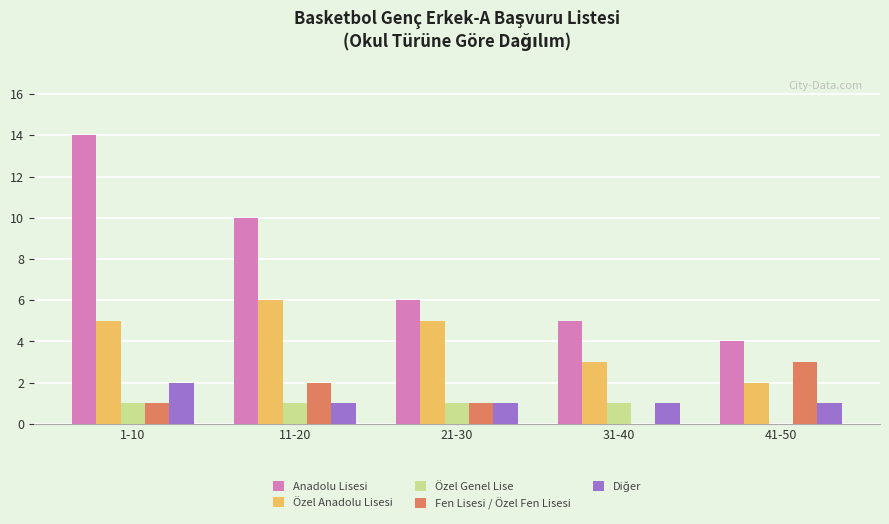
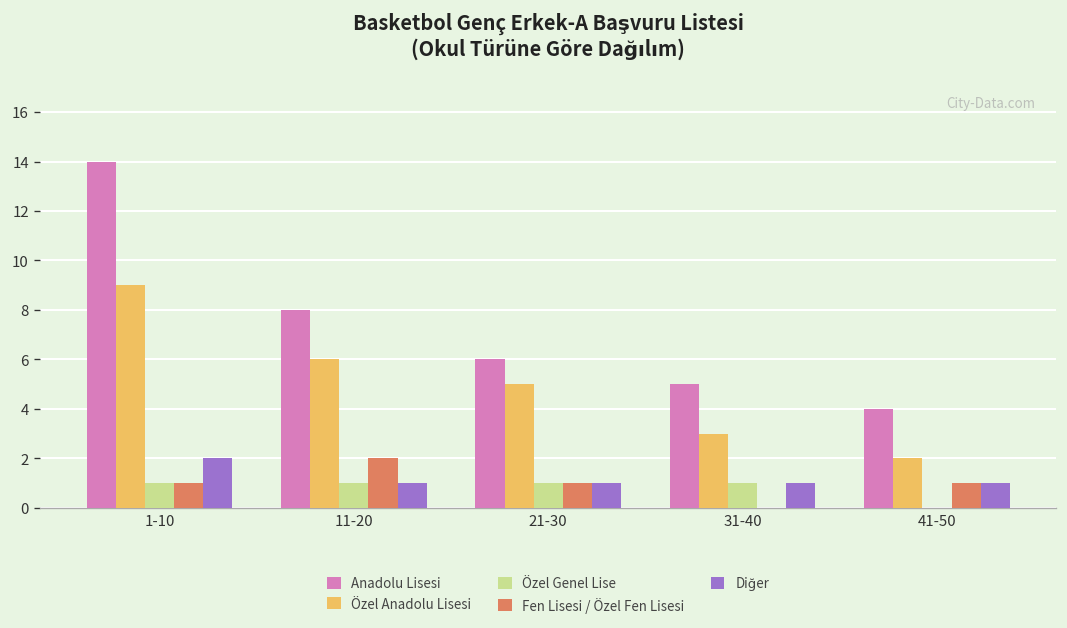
Özel Anadolu Lisesi, 1-10: 5 -> 9
Anadolu Lisesi, 11-20: 10 -> 8
Fen Lisesi / Özel Fen Lisesi, 41-50: 3 -> 1
